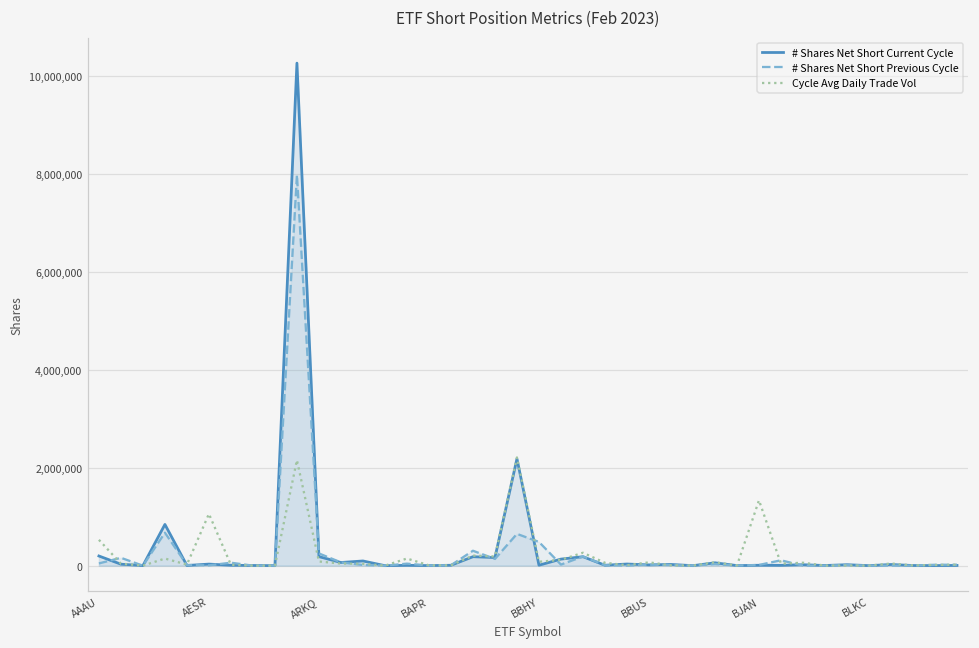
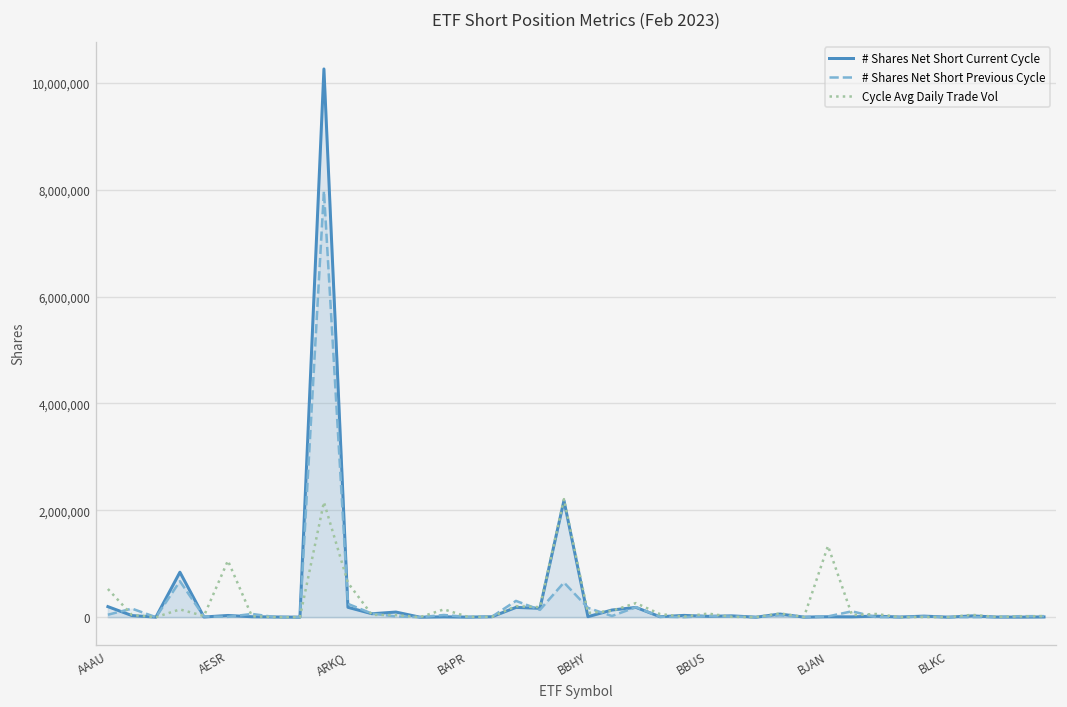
Cycle Avg Daily Trade Vol, ARKQ: 100,000 -> 600,000
# Shares Net Short Previous Cycle, BBHY: 500,000 -> 200,000
